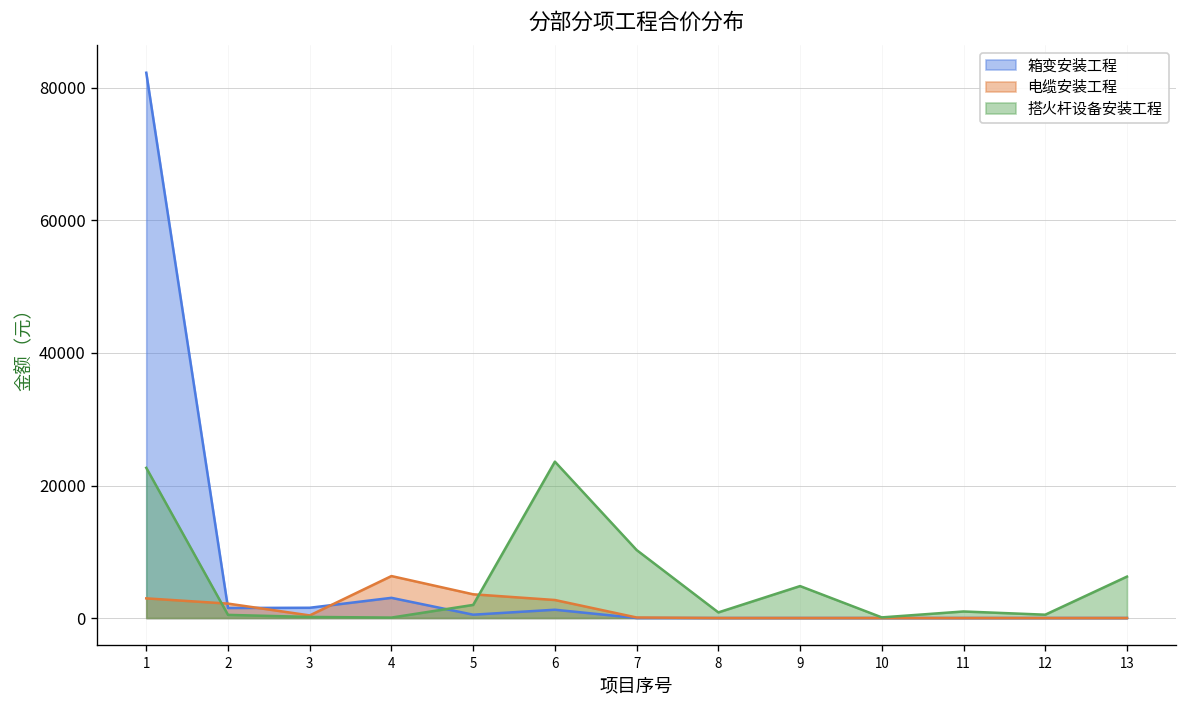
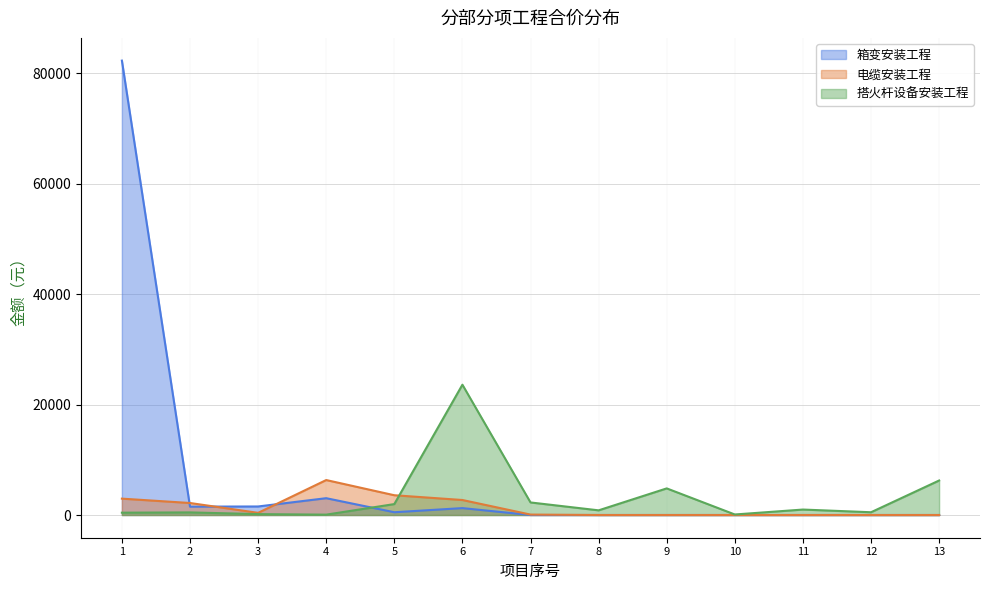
搭火杆设备安装工程, 1: 23000 -> 0
搭火杆设备安装工程, 7: 10000 -> 2000
